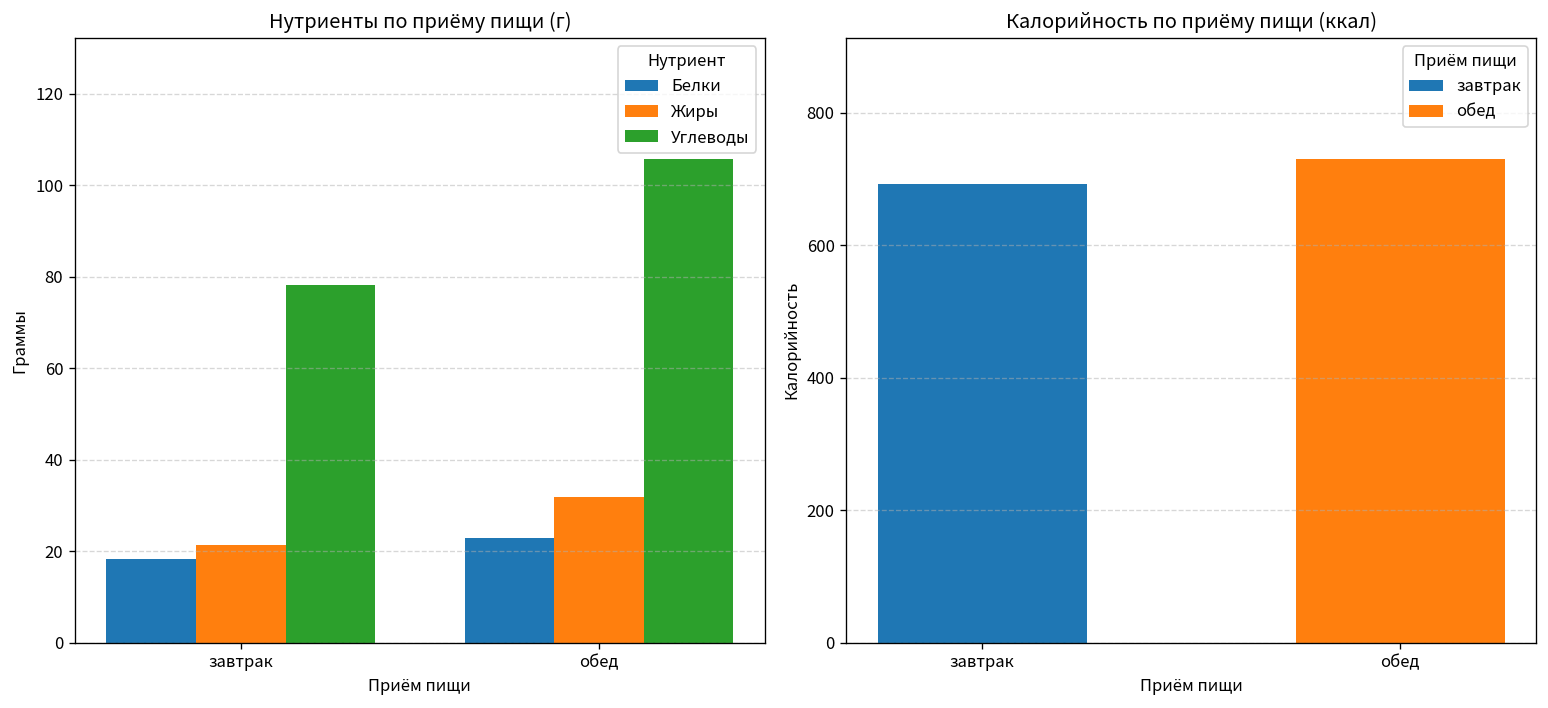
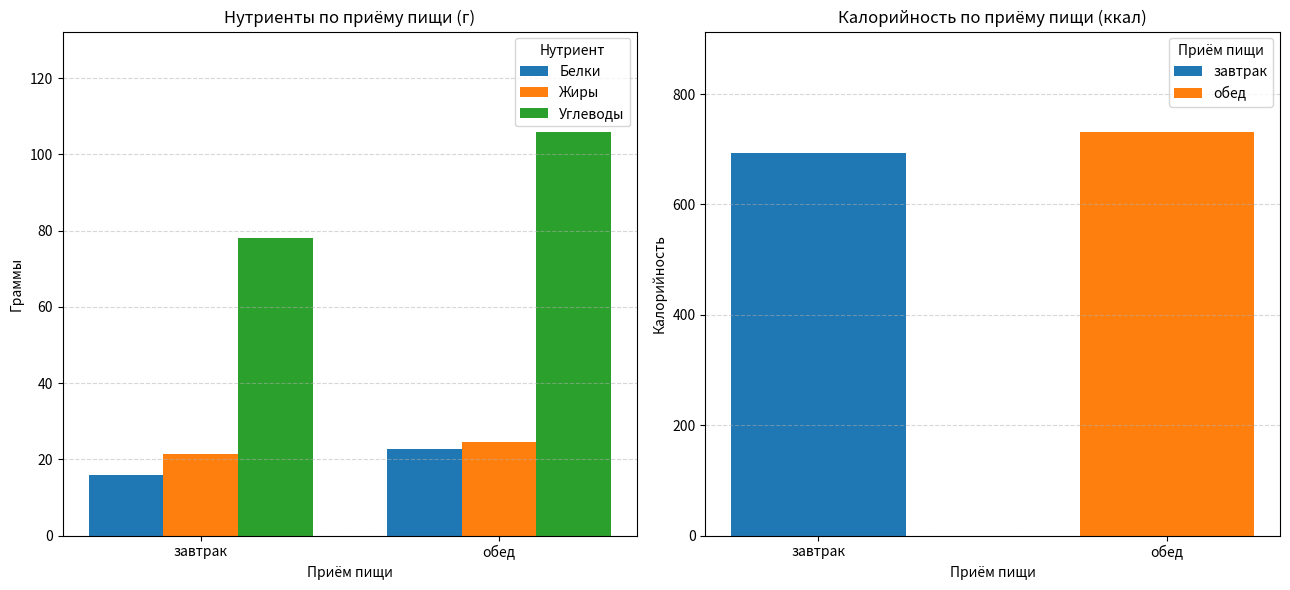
Нутриенты по приёму пищи (г), Белки, завтрак: 18 -> 16
Нутриенты по приёму пищи (г), Жиры, обед: 32 -> 25
